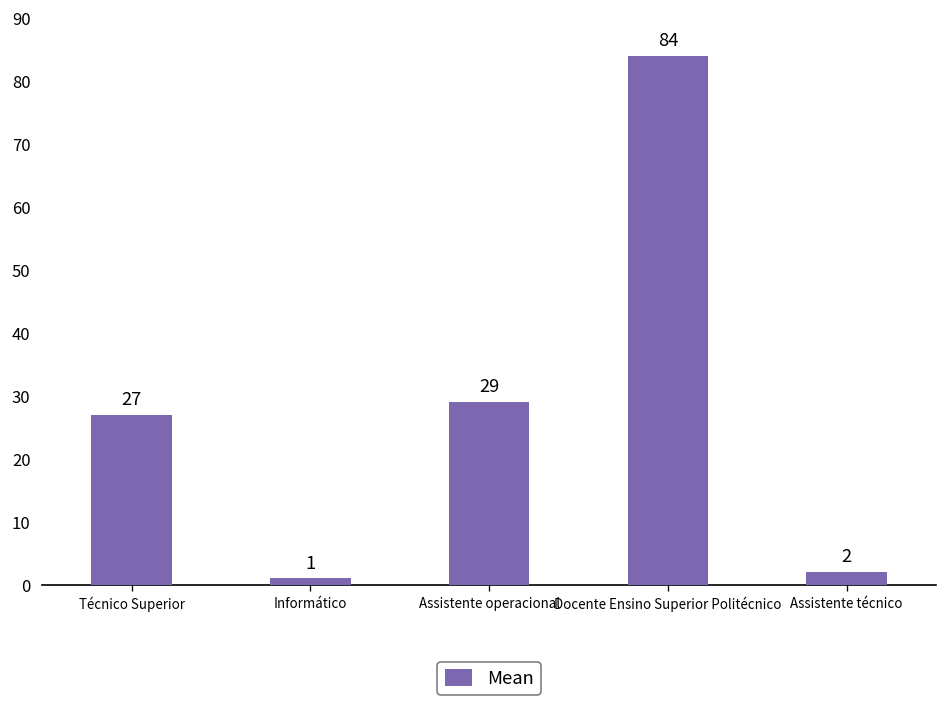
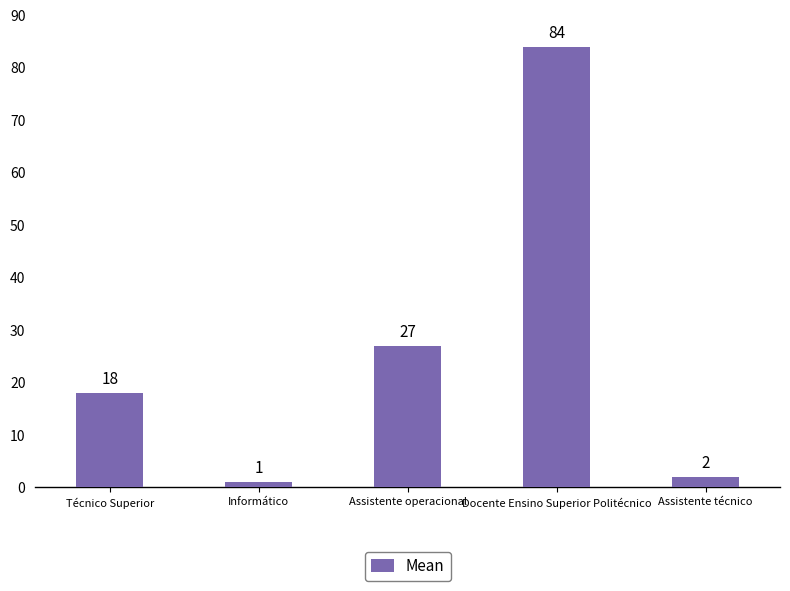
Técnico Superior: 27 -> 18
Assistente operacional: 29 -> 27
